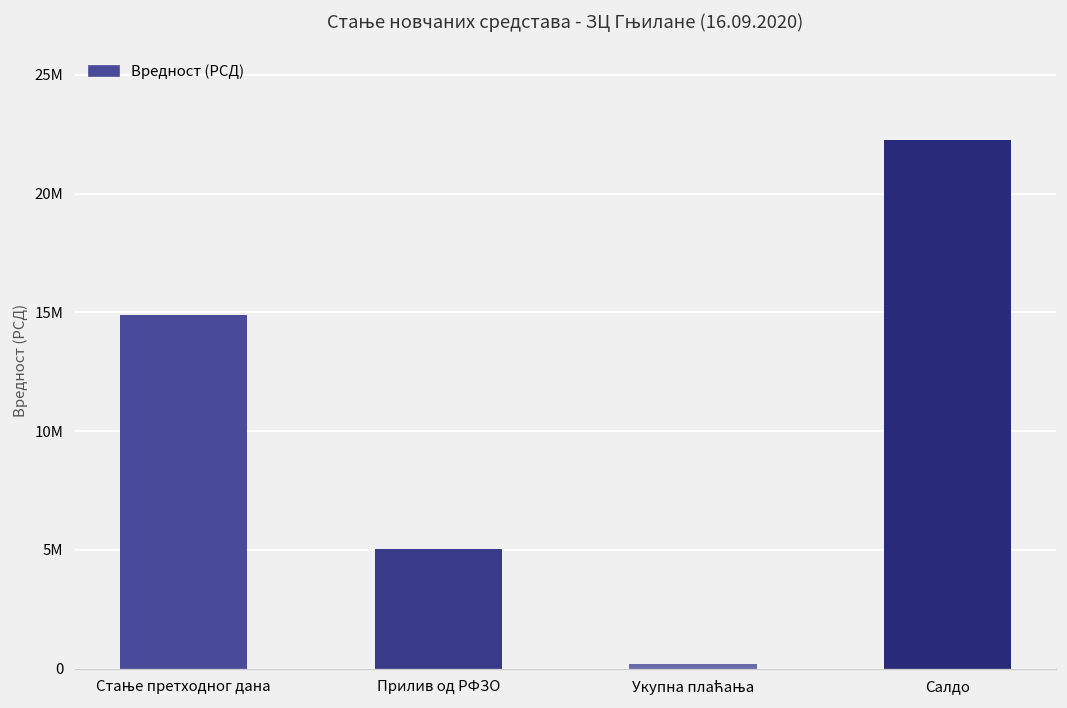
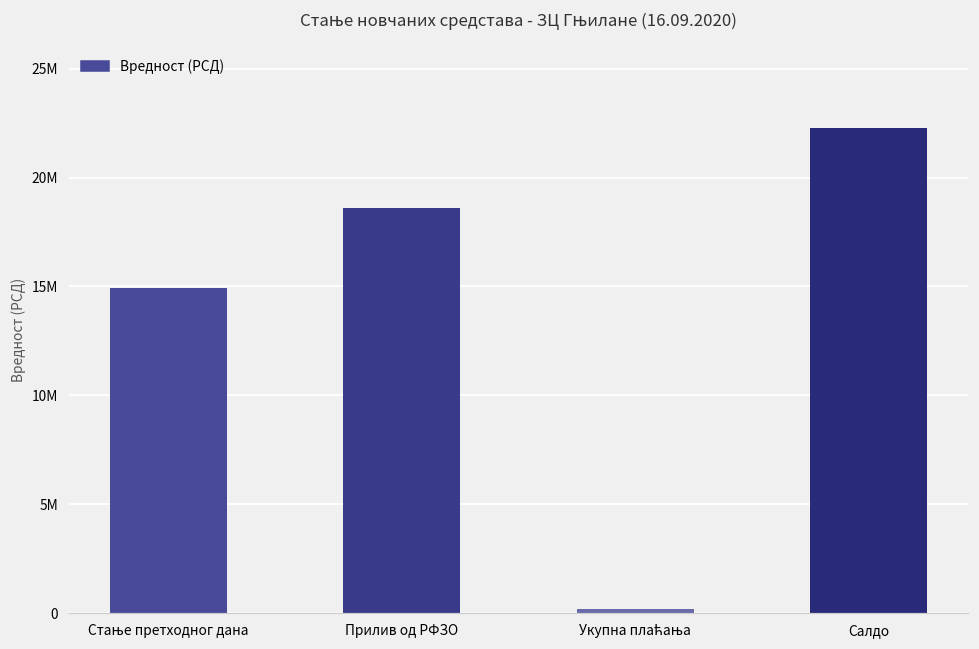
Прилив од РФЗО: 5000000 -> 18600000
